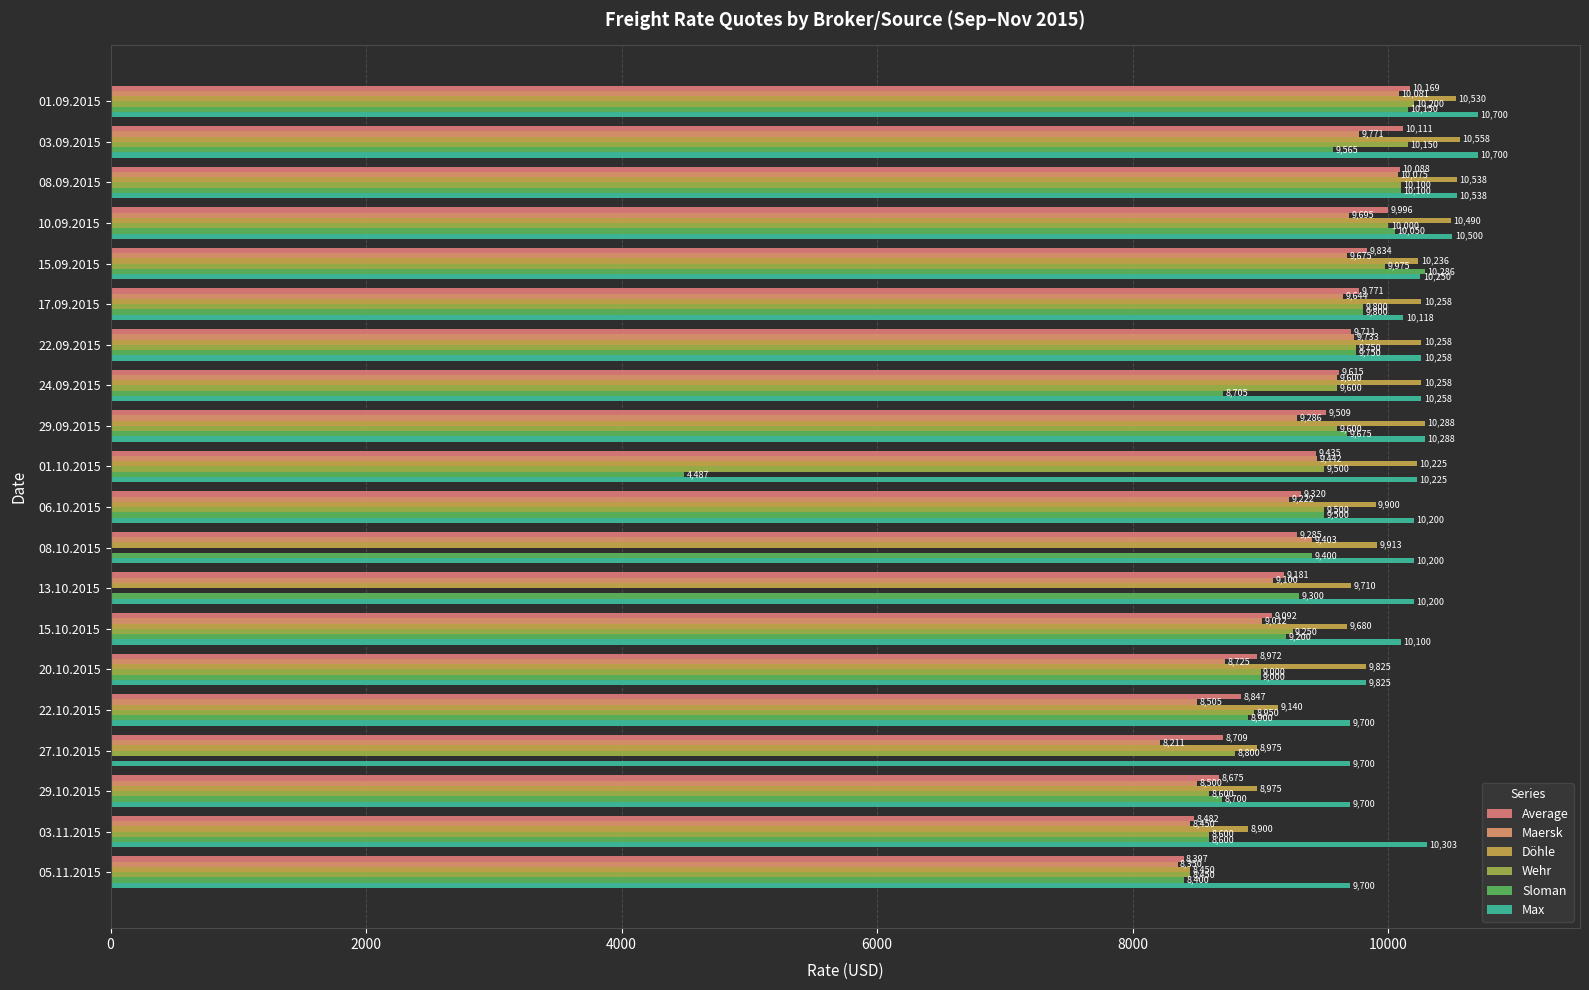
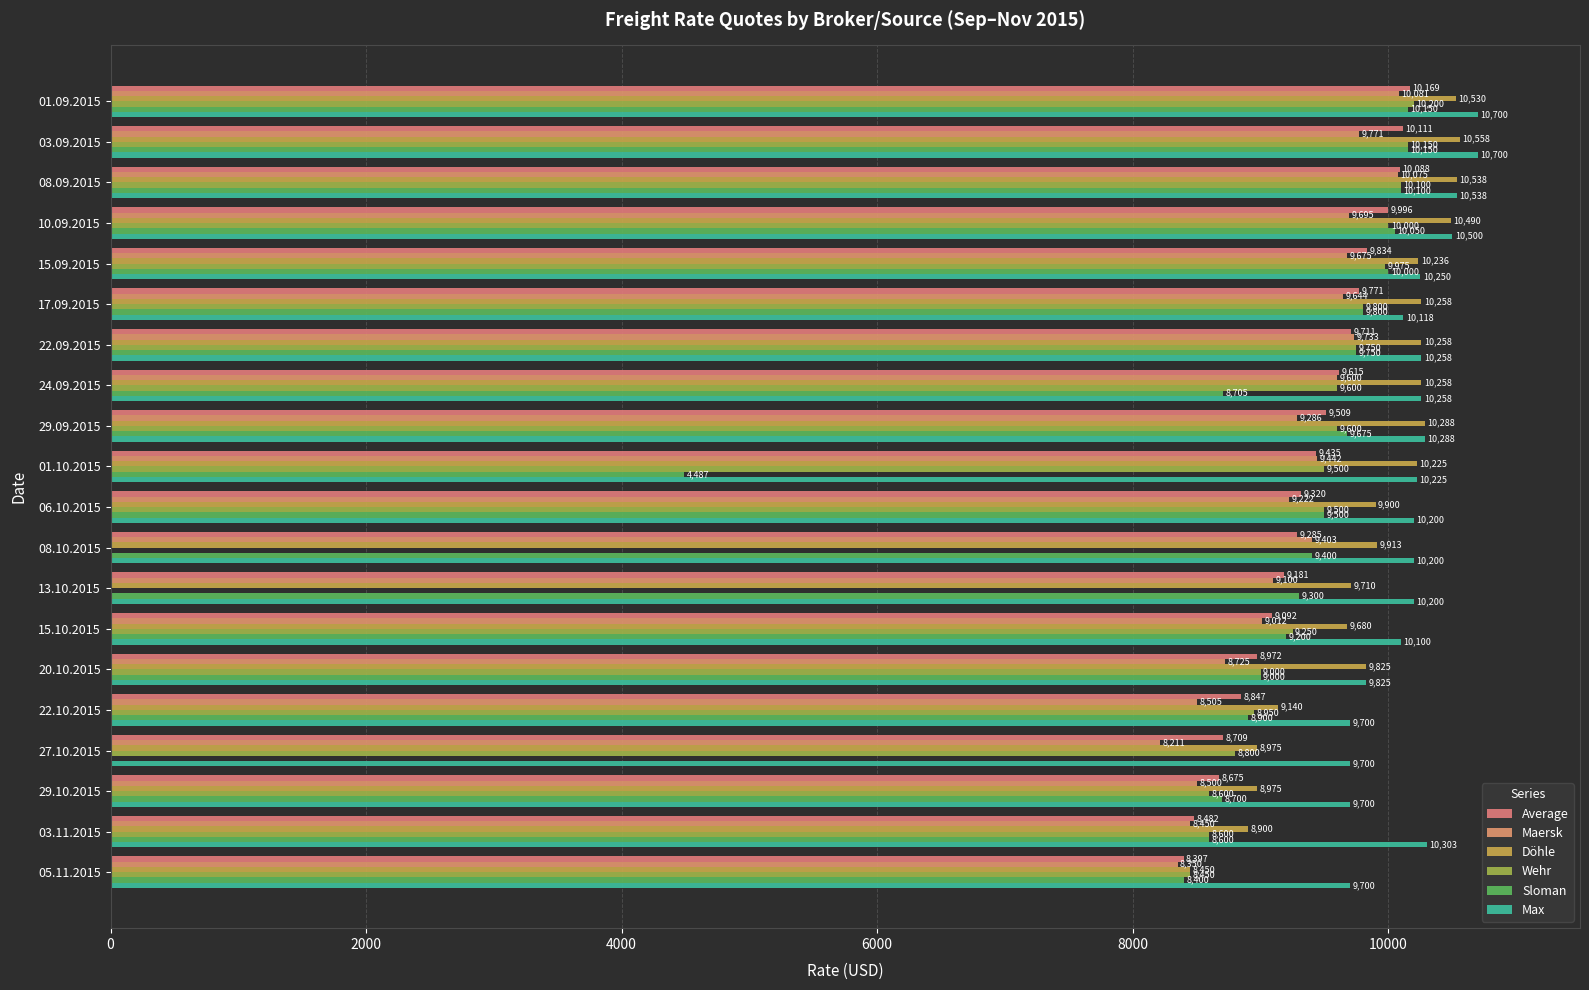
Sloman, 03.09.2015: 9,565 -> 10,150
Sloman, 15.09.2015: 10,286 -> 10,000
